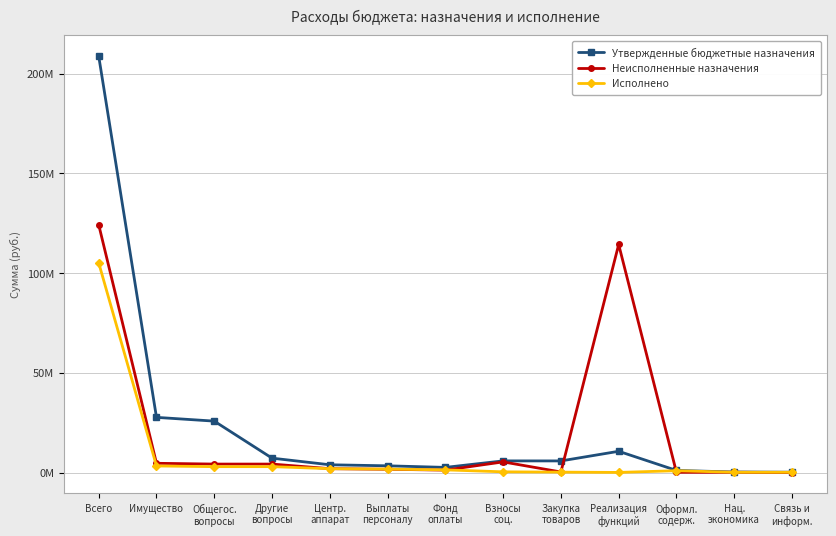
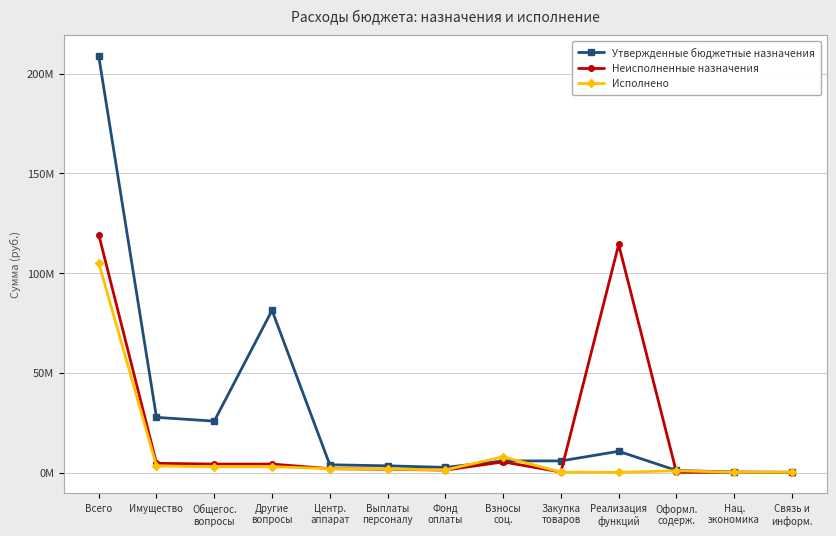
Неисполненные назначения, Всего: 124000000 -> 119000000
Утвержденные бюджетные назначения, Другие вопросы: 7000000 -> 81000000
Исполнено, Взносы соц.: 0 -> 8000000
